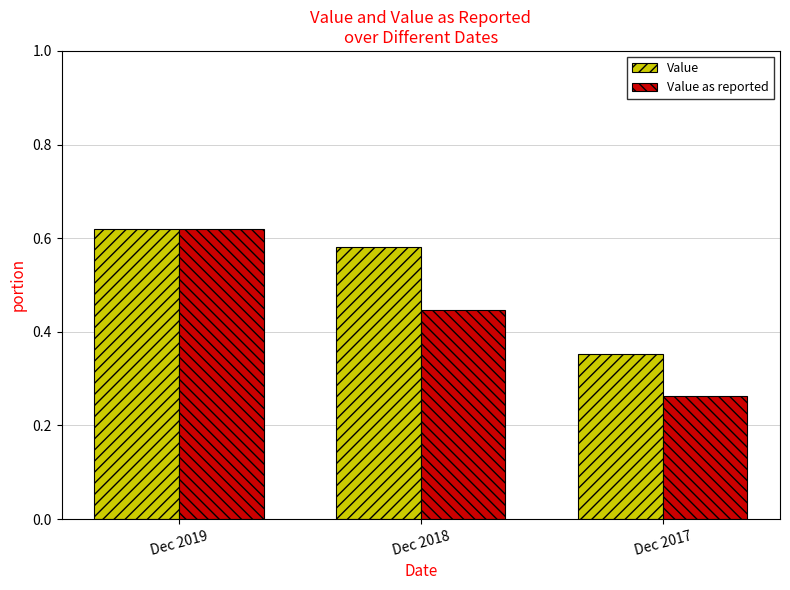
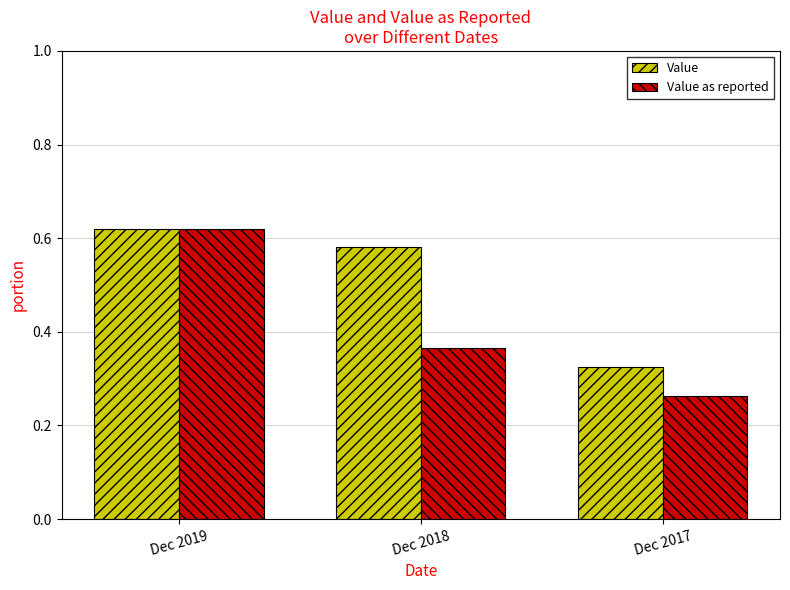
Value as reported, Dec 2018: 0.45 -> 0.37
Value, Dec 2017: 0.35 -> 0.32
